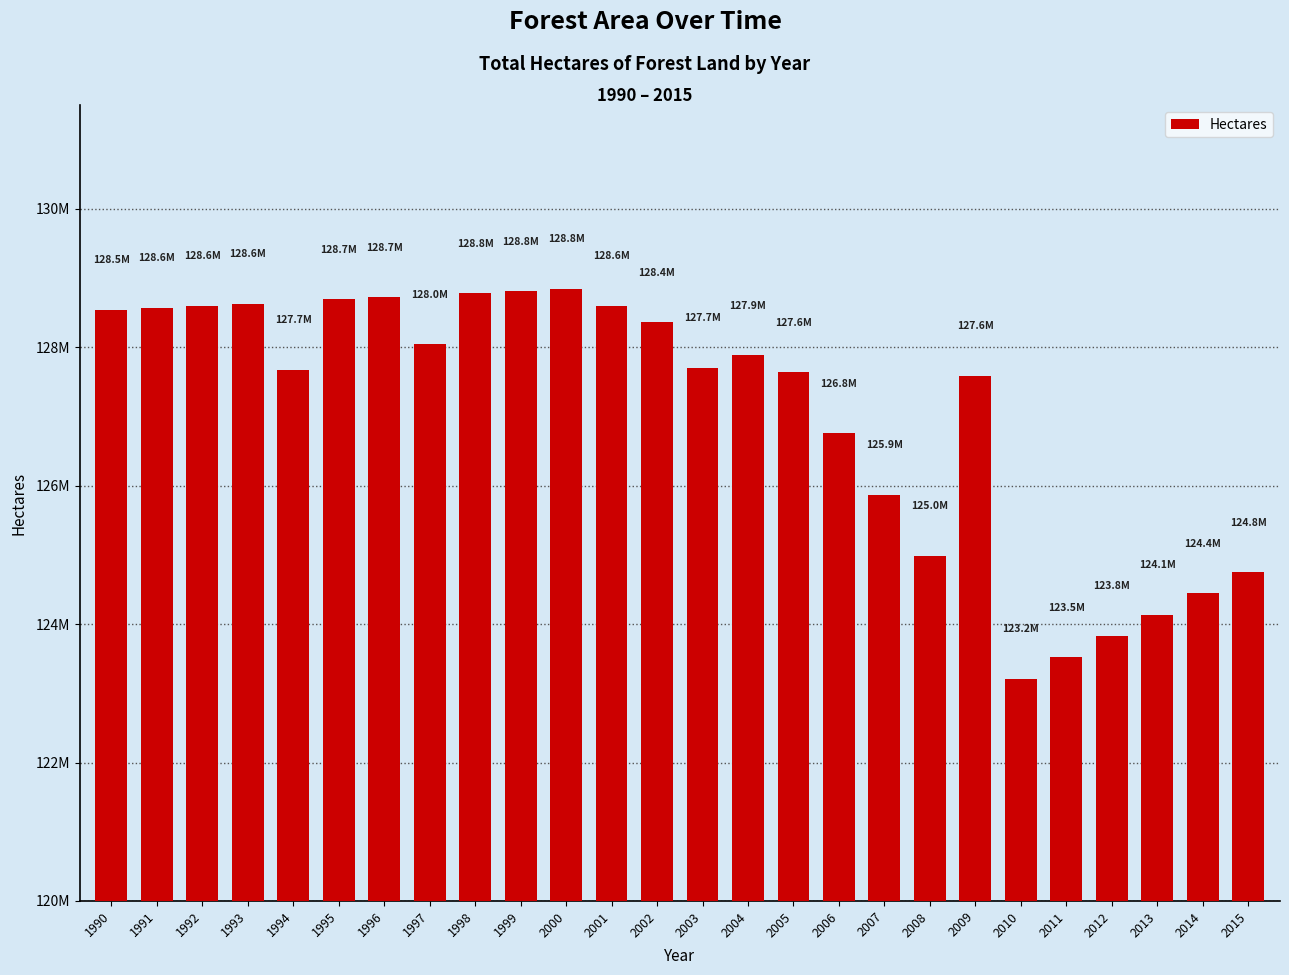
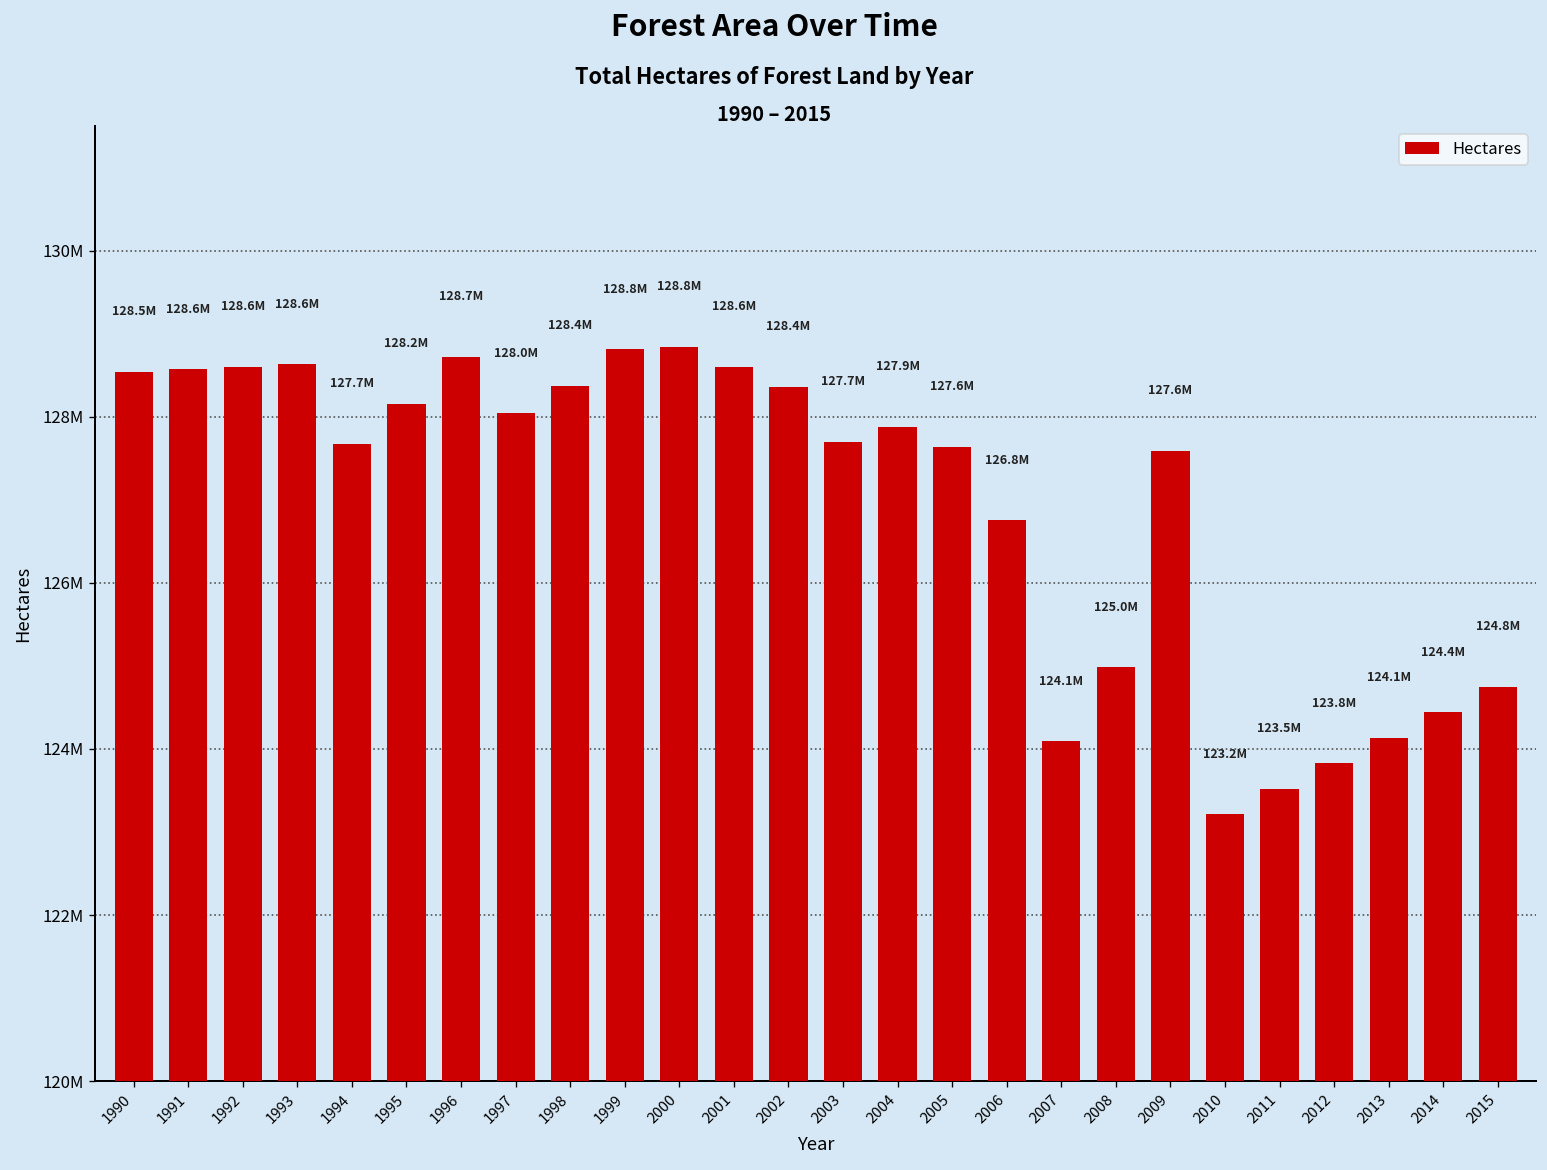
1995: 128.7M -> 128.2M
1998: 128.8M -> 128.4M
2007: 125.9M -> 124.1M
